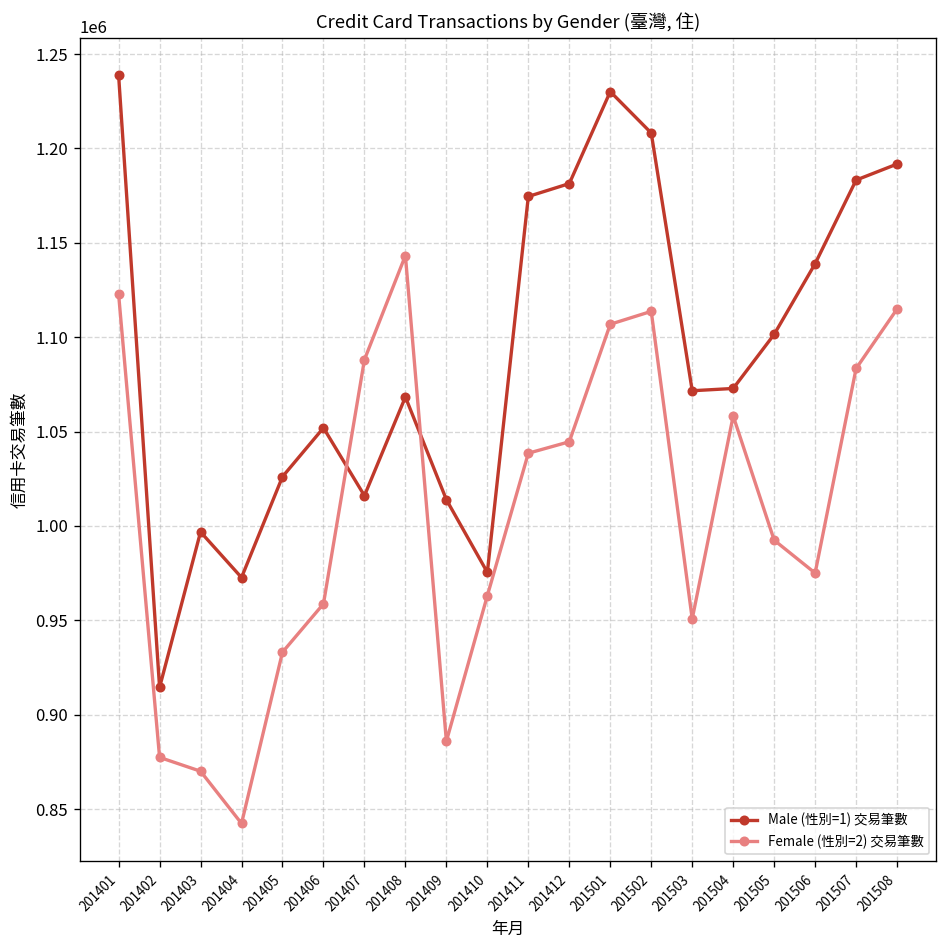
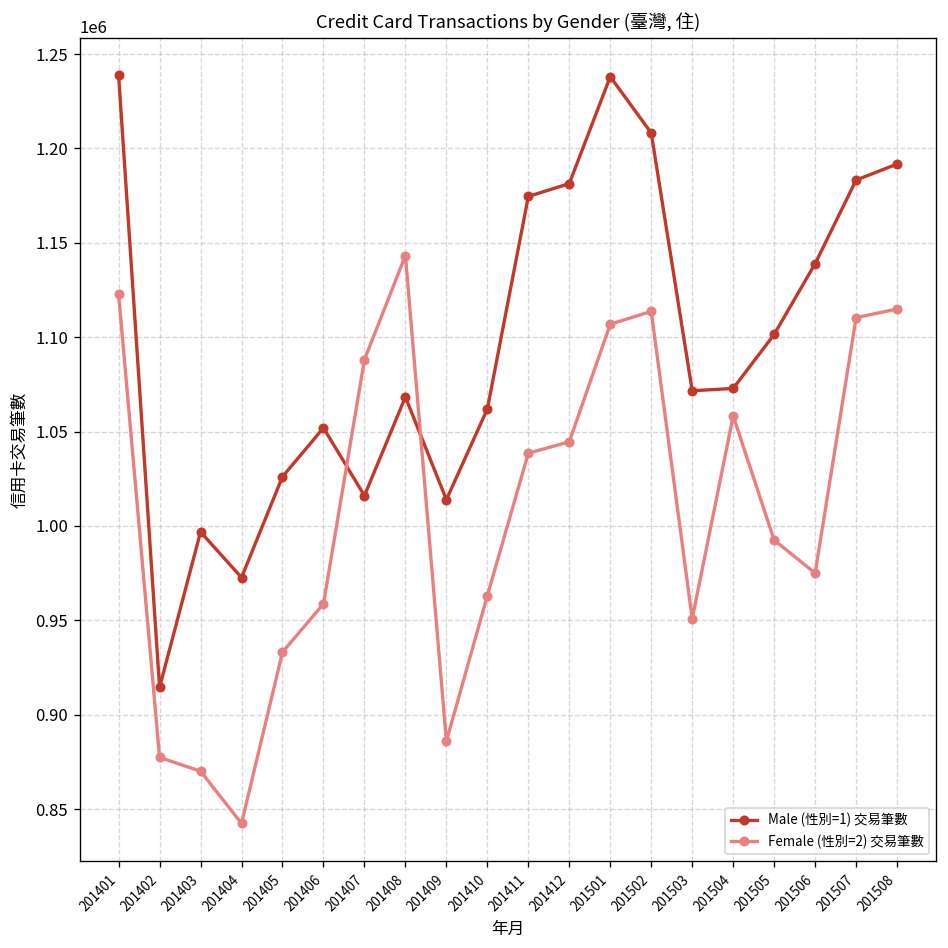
Male (性別=1) 交易筆數, 201410: 975000 -> 1062000
Male (性別=1) 交易筆數, 201501: 1230000 -> 1238000
Female (性別=2) 交易筆數, 201507: 1083000 -> 1110000
